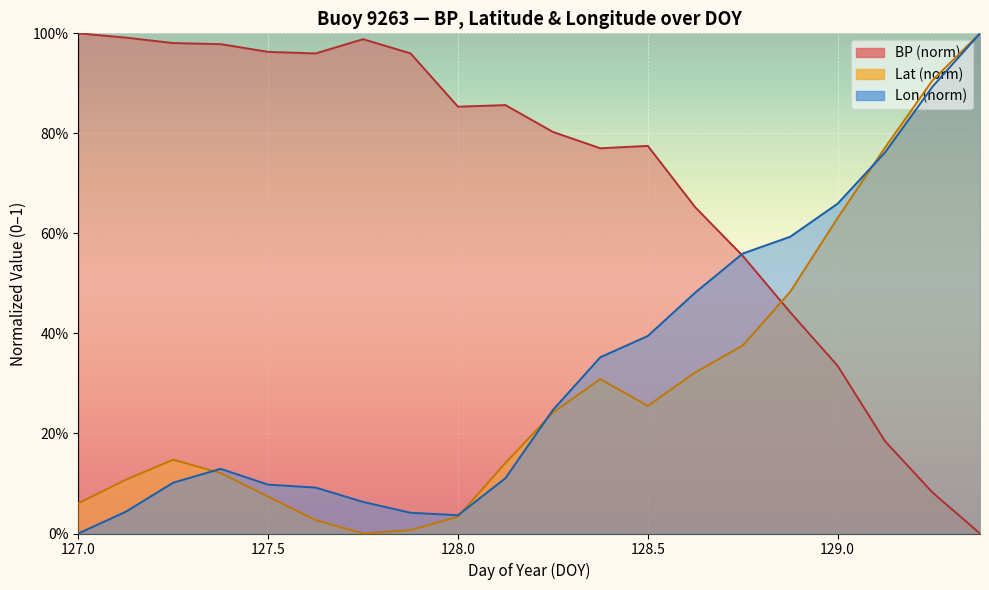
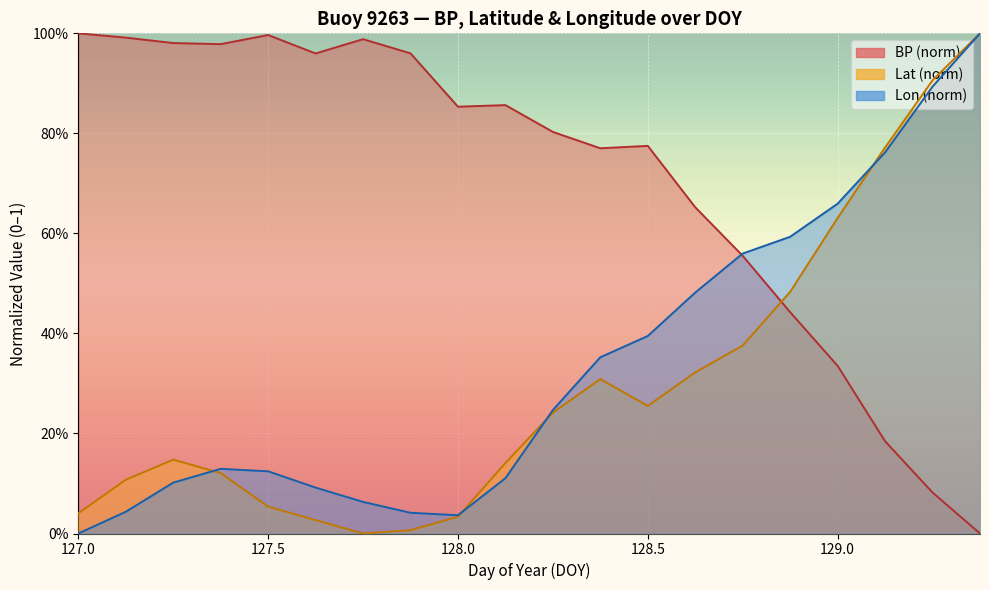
Lat (norm), 127.0: 6% -> 4%
BP (norm), 127.5: 96% -> 100%
Lat (norm), 127.5: 7% -> 5%
Lon (norm), 127.5: 10% -> 12%
